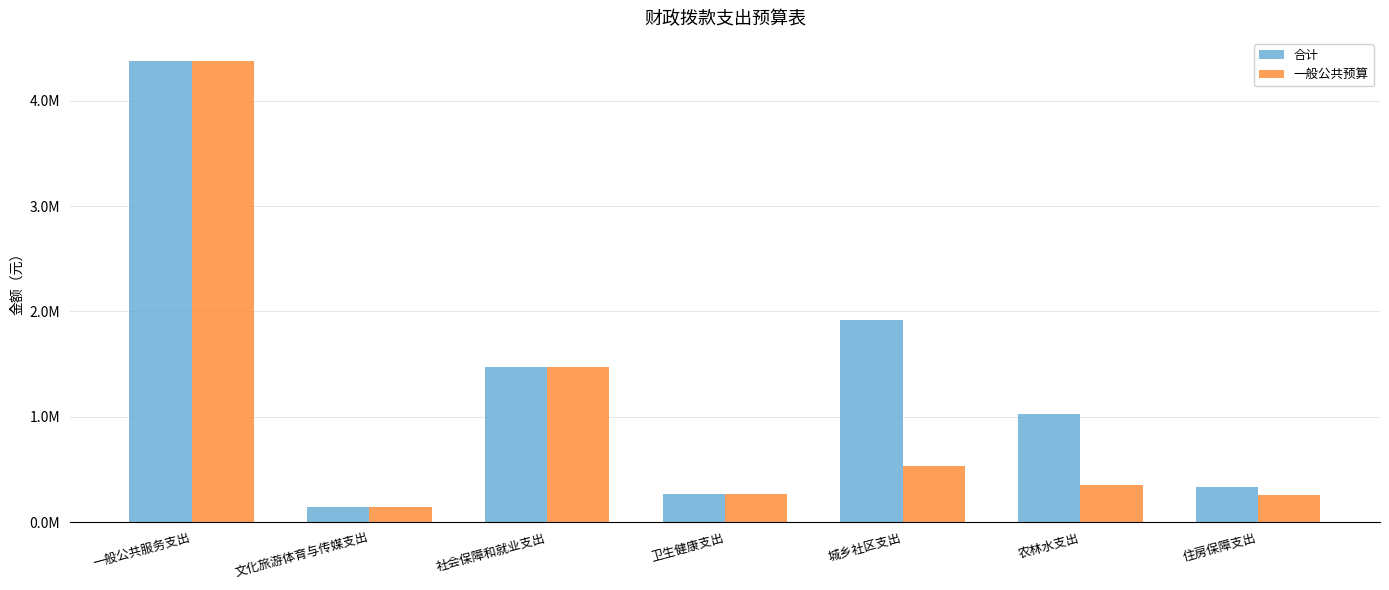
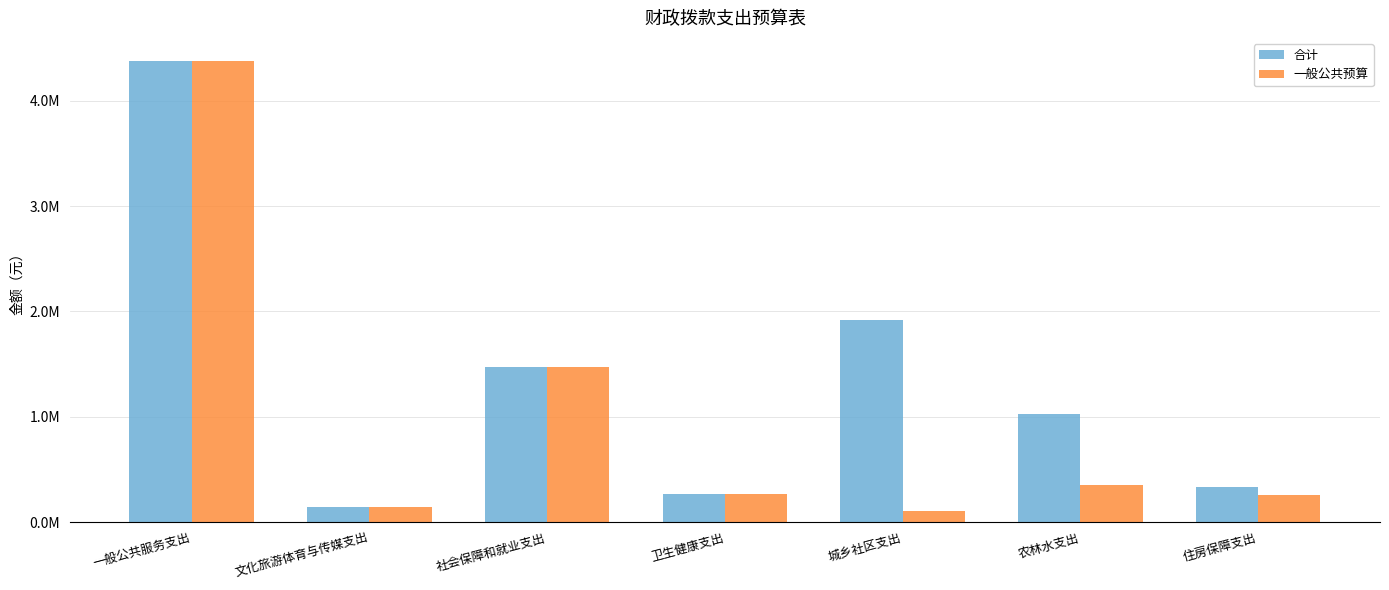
一般公共预算, 城乡社区支出: 530000 -> 100000
